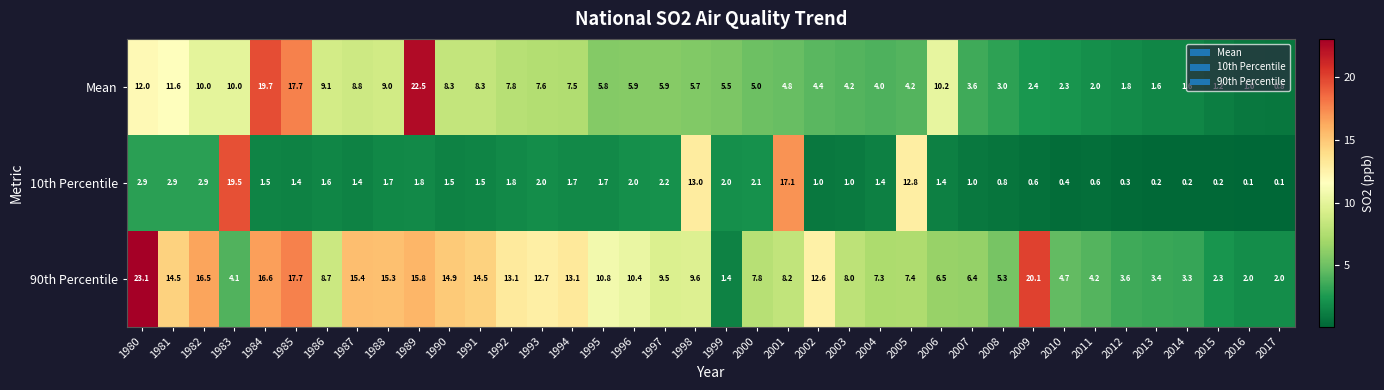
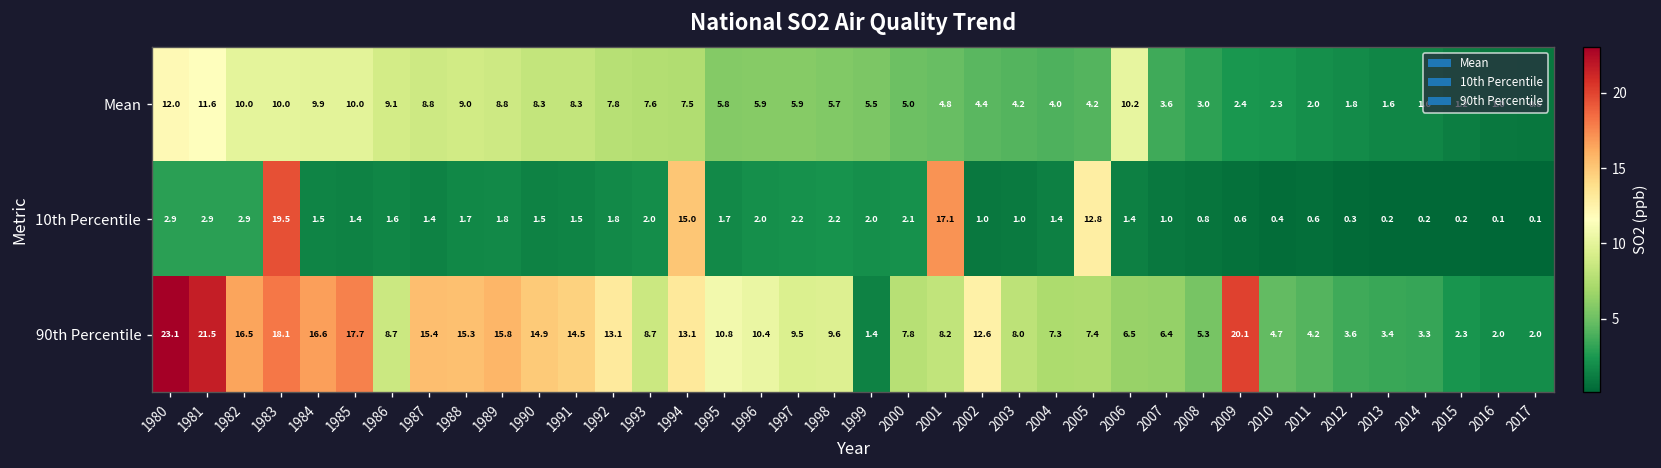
Mean, 1984: 19.7 -> 9.9
Mean, 1985: 17.7 -> 10.0
Mean, 1989: 22.5 -> 8.8
10th Percentile, 1994: 1.7 -> 15.0
10th Percentile, 1998: 13.0 -> 2.2
90th Percentile, 1981: 14.5 -> 21.5
90th Percentile, 1983: 4.1 -> 18.1
90th Percentile, 1993: 12.7 -> 8.7
